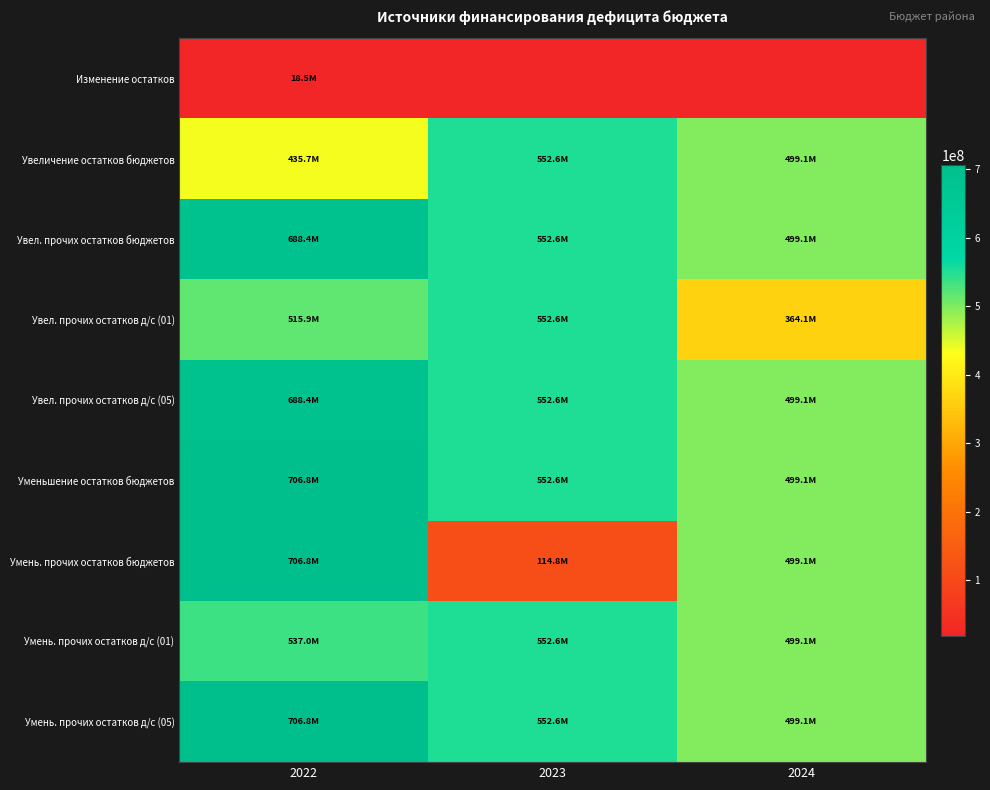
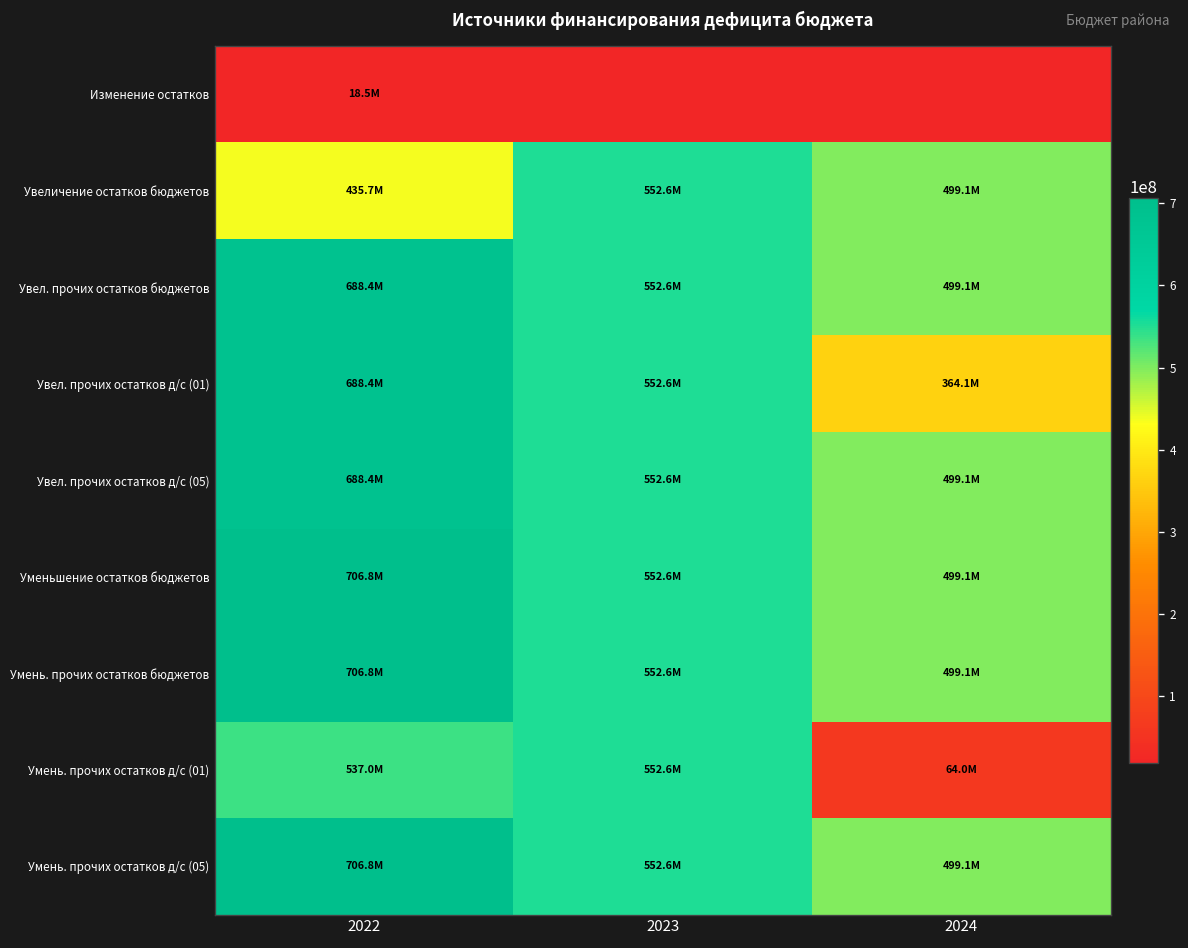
Увел. прочих остатков д/с (01), 2022: 515.9M -> 688.4M
Умень. прочих остатков бюджетов, 2023: 114.8M -> 552.6M
Умень. прочих остатков д/с (01), 2024: 499.1M -> 64.0M
